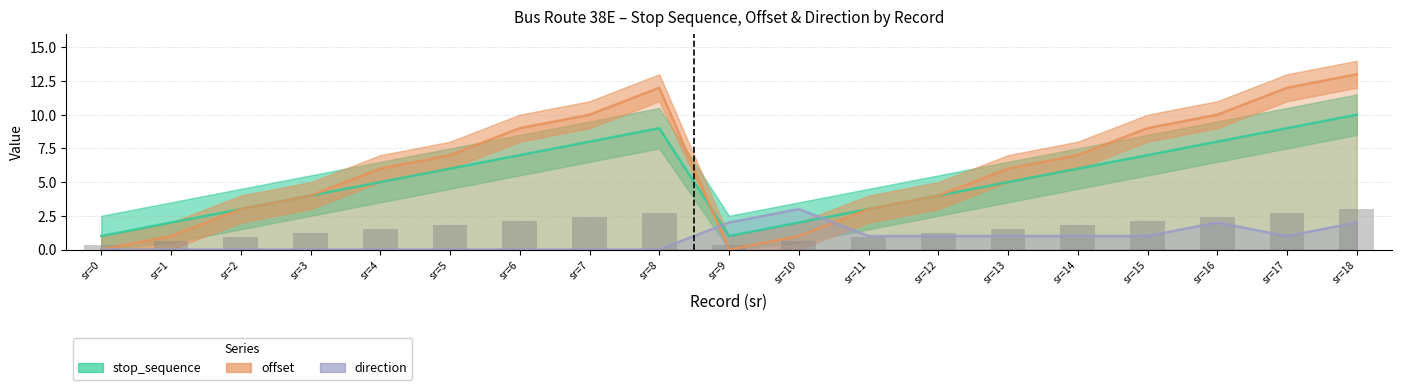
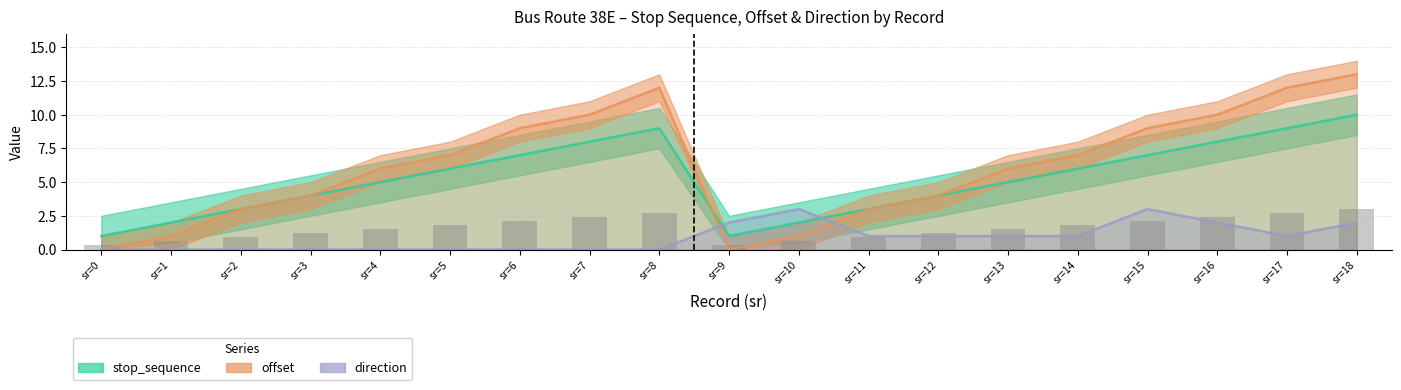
direction, sr=15: 1 -> 3
